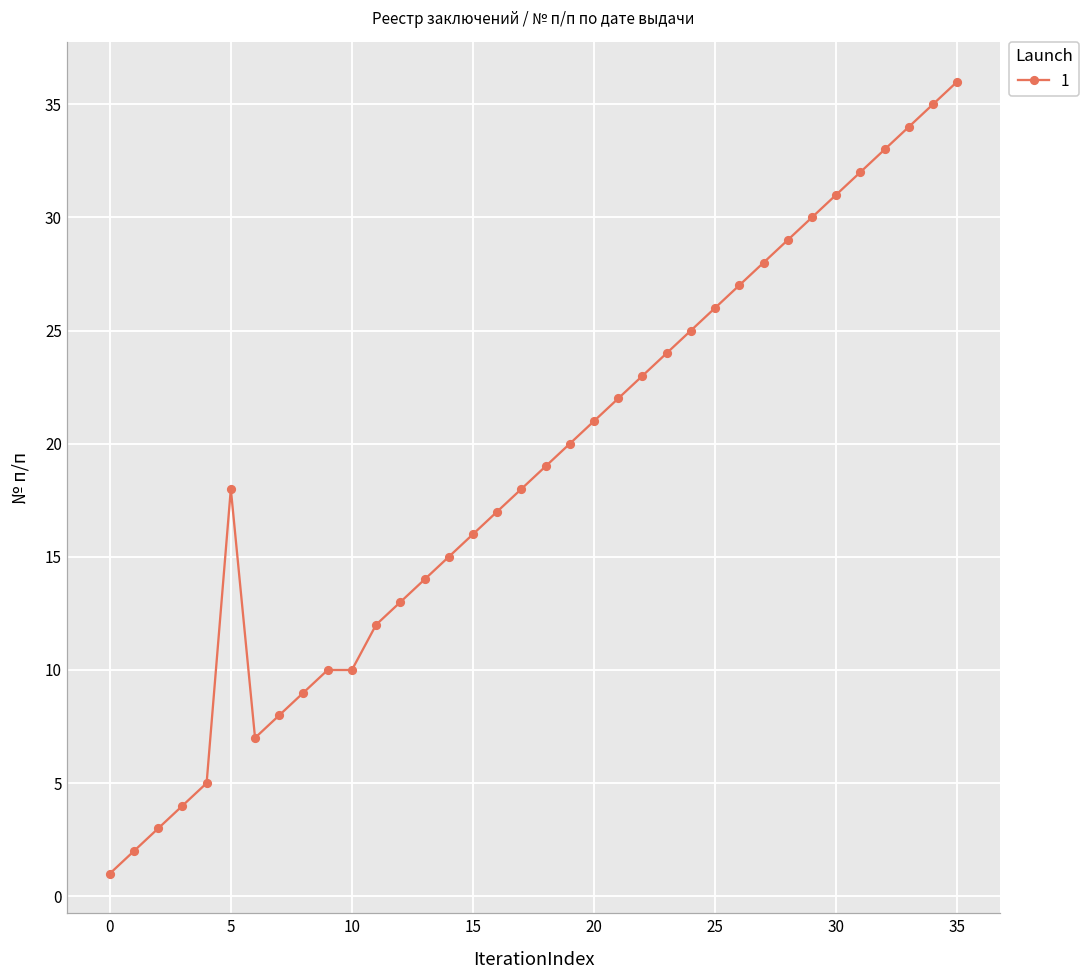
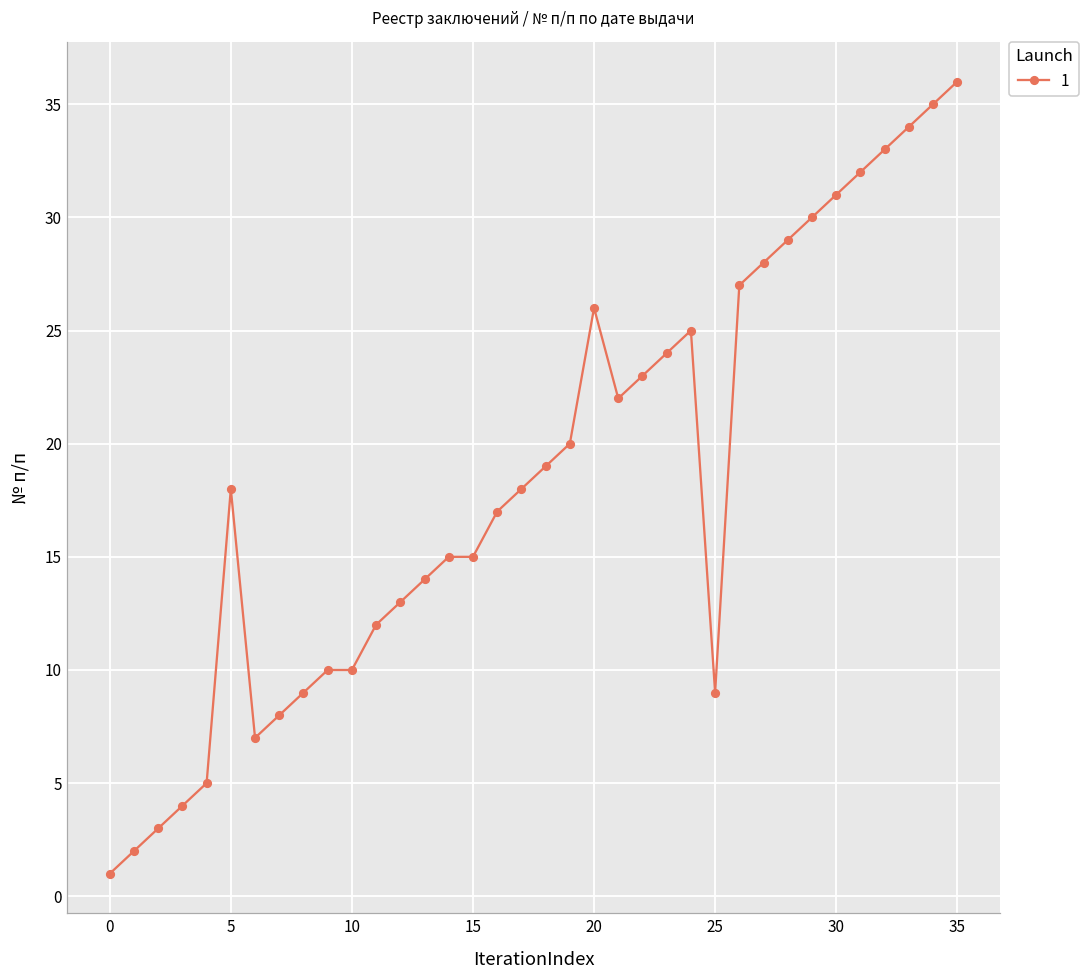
15: 16 -> 15
20: 21 -> 26
25: 26 -> 9
